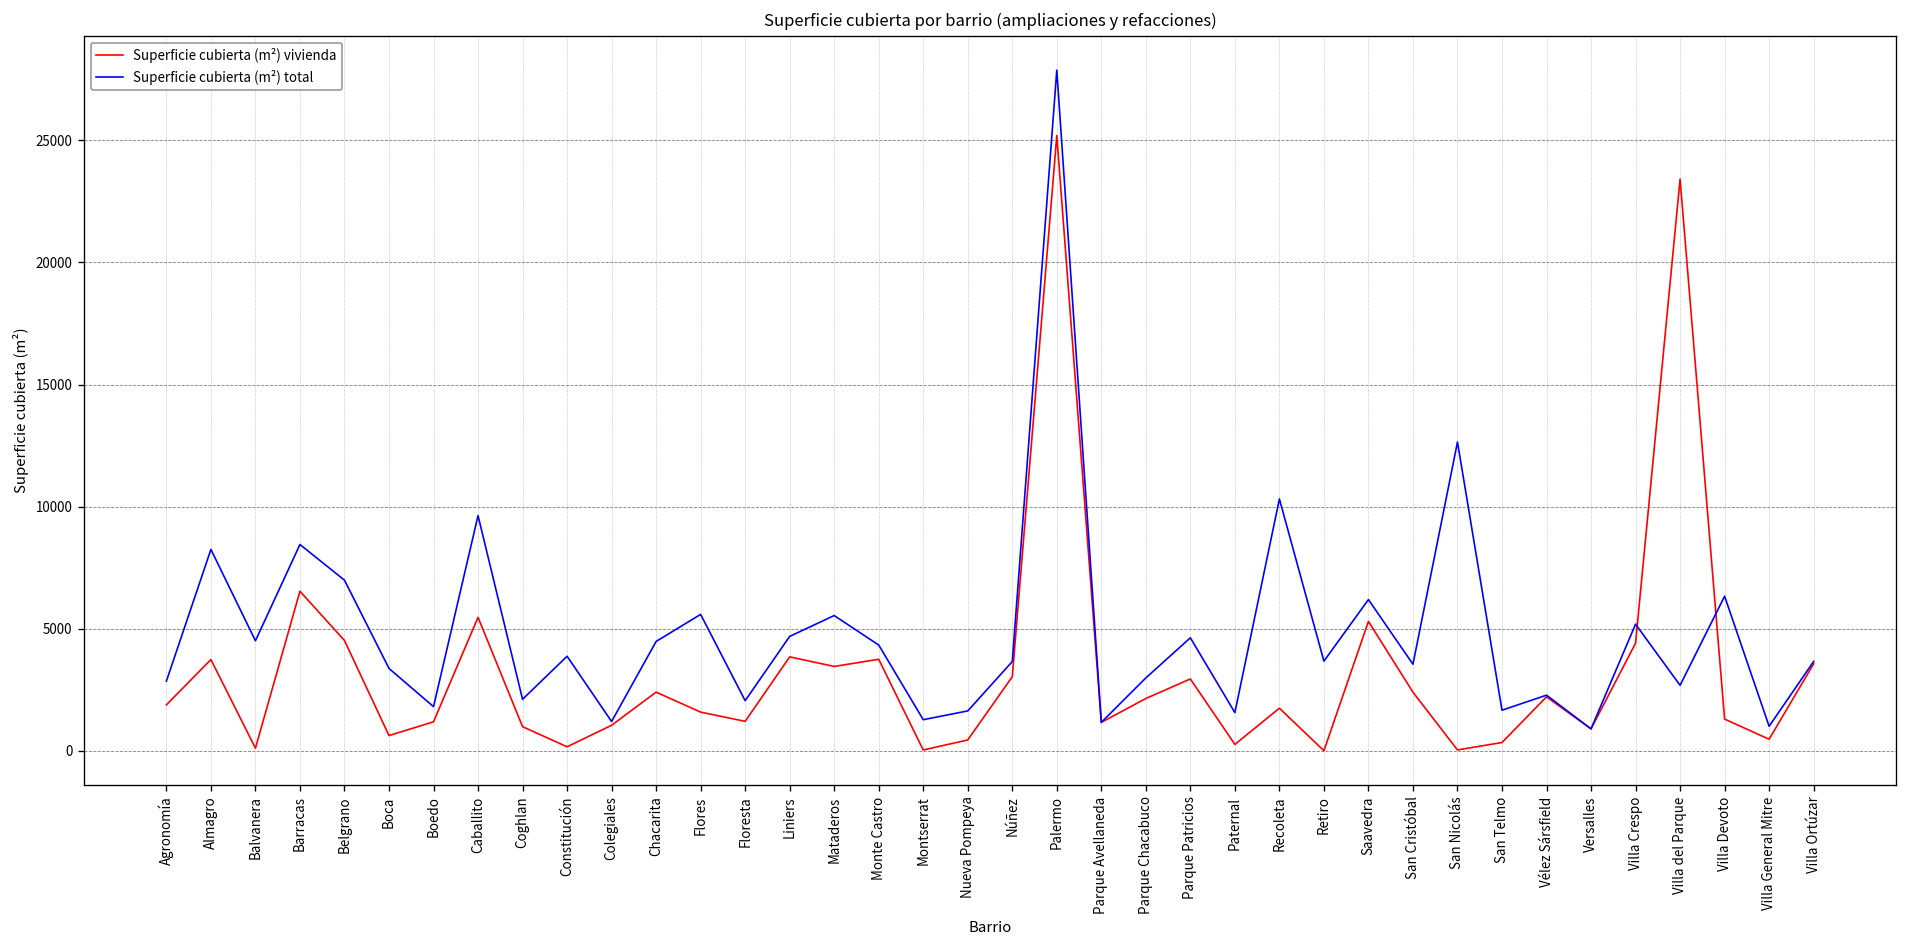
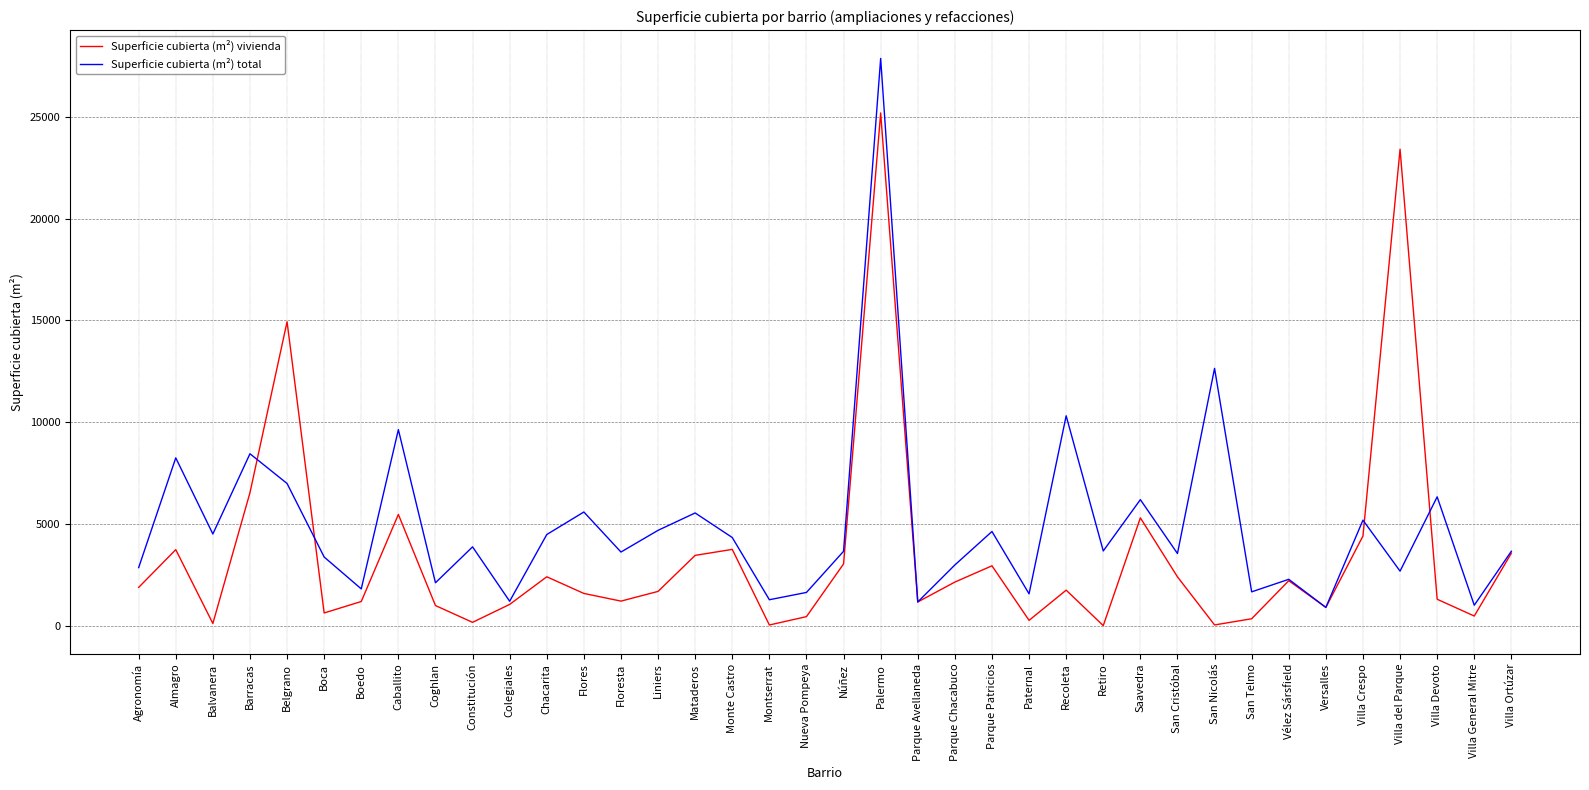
Superficie cubierta (m²) vivienda, Belgrano: 4500 -> 14900
Superficie cubierta (m²) total, Floresta: 2100 -> 3600
Superficie cubierta (m²) vivienda, Liniers: 3800 -> 1700
